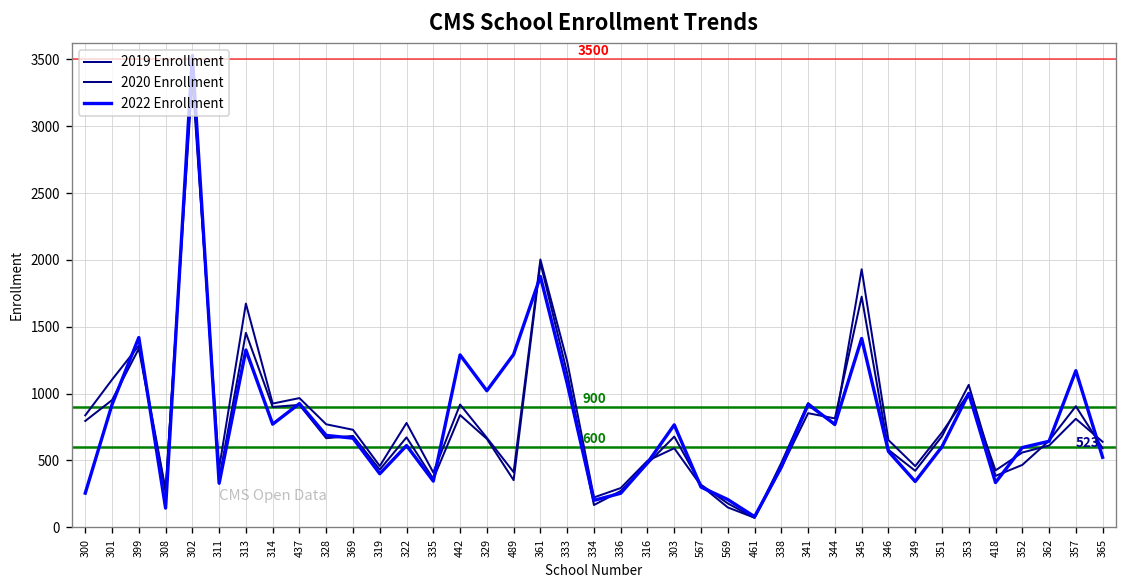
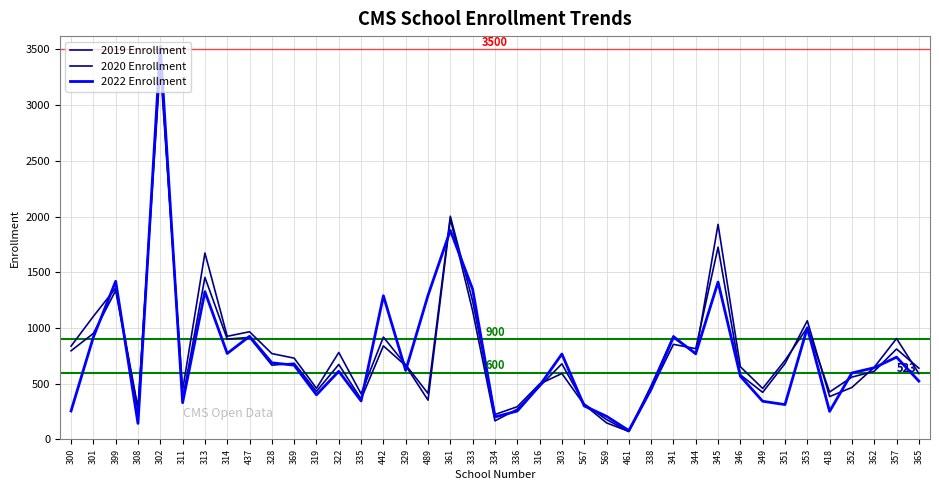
2022 Enrollment, 329: 1020 -> 620
2022 Enrollment, 333: 1080 -> 1350
2022 Enrollment, 351: 600 -> 310
2022 Enrollment, 418: 330 -> 250
2022 Enrollment, 357: 1170 -> 740
